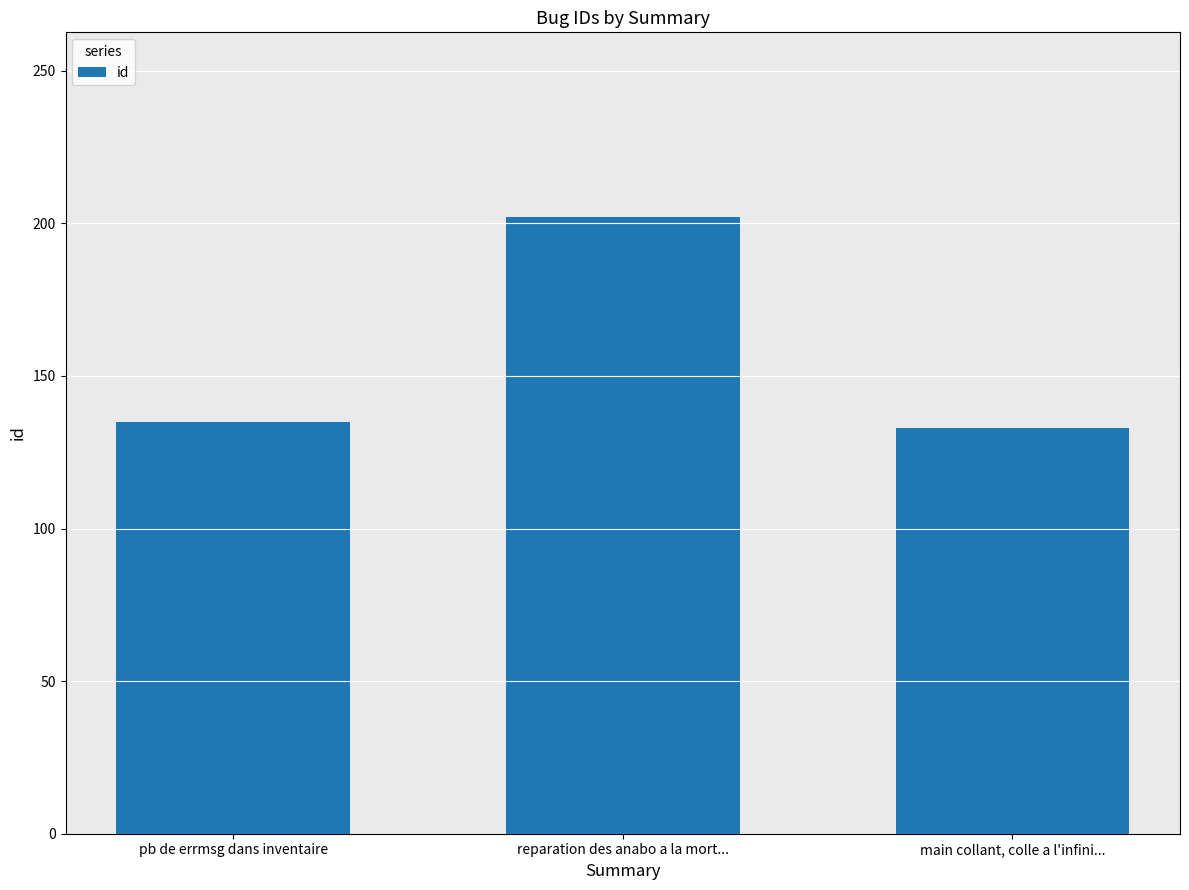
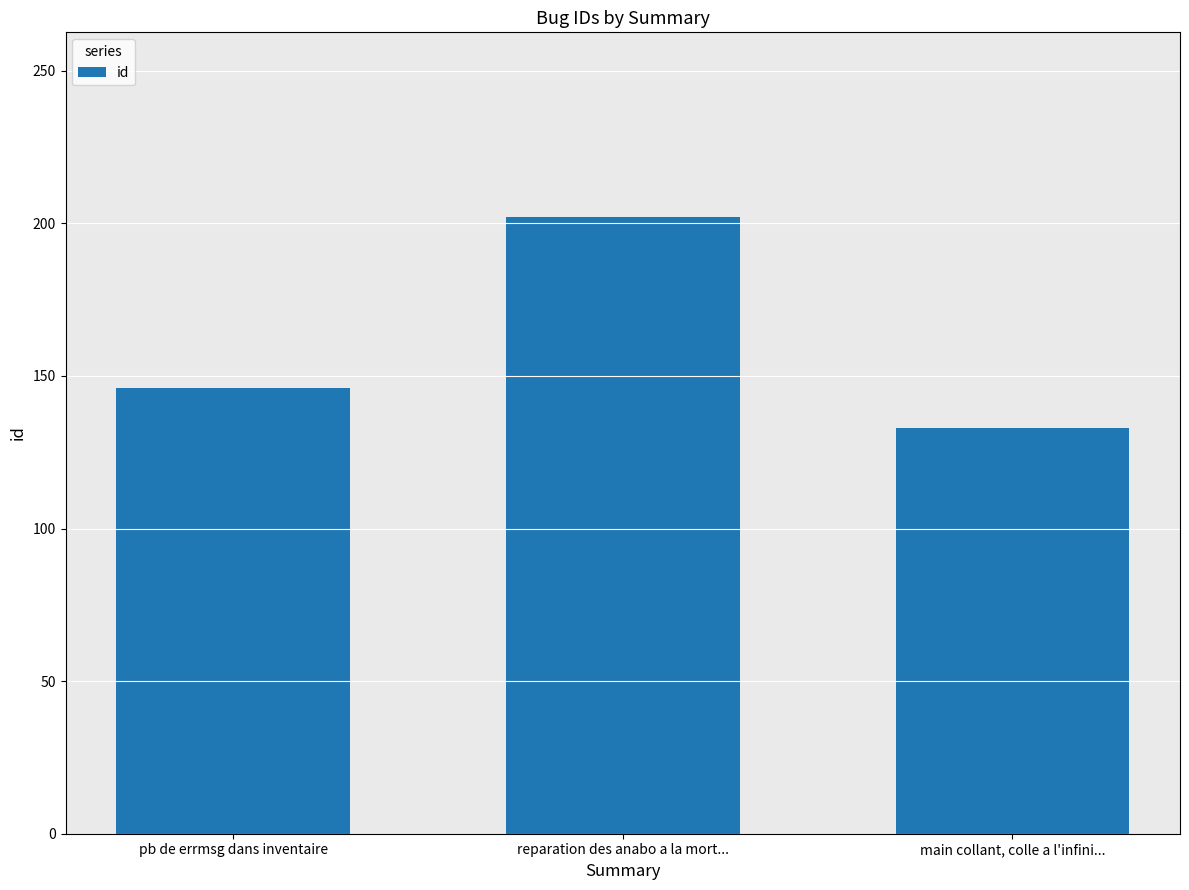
pb de errmsg dans inventaire: 135 -> 146
